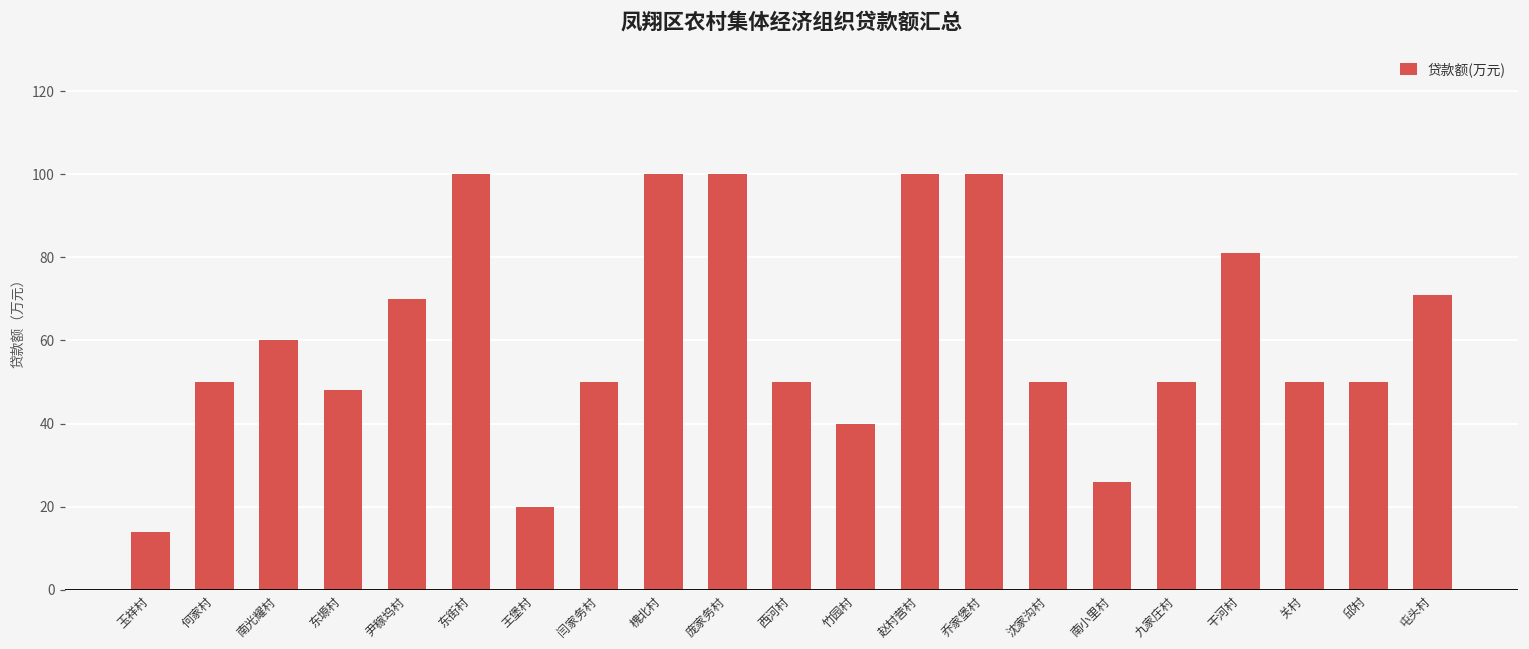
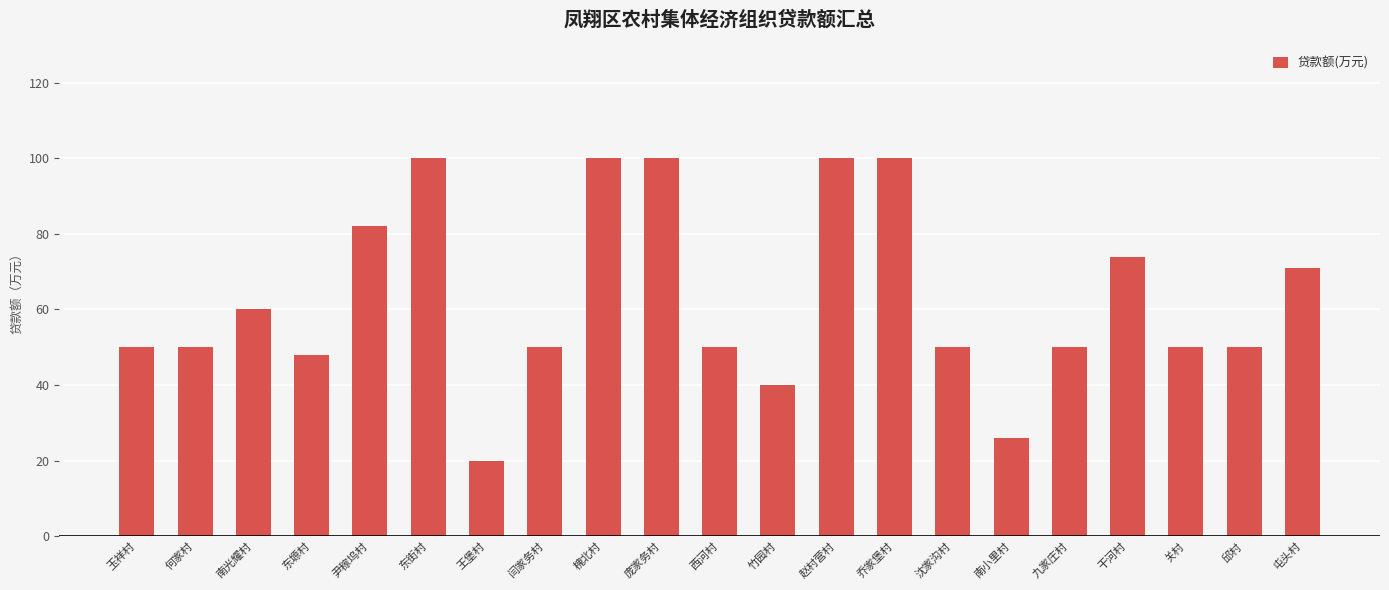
玉祥村: 14 -> 50
尹稼坞村: 70 -> 82
干河村: 81 -> 74
